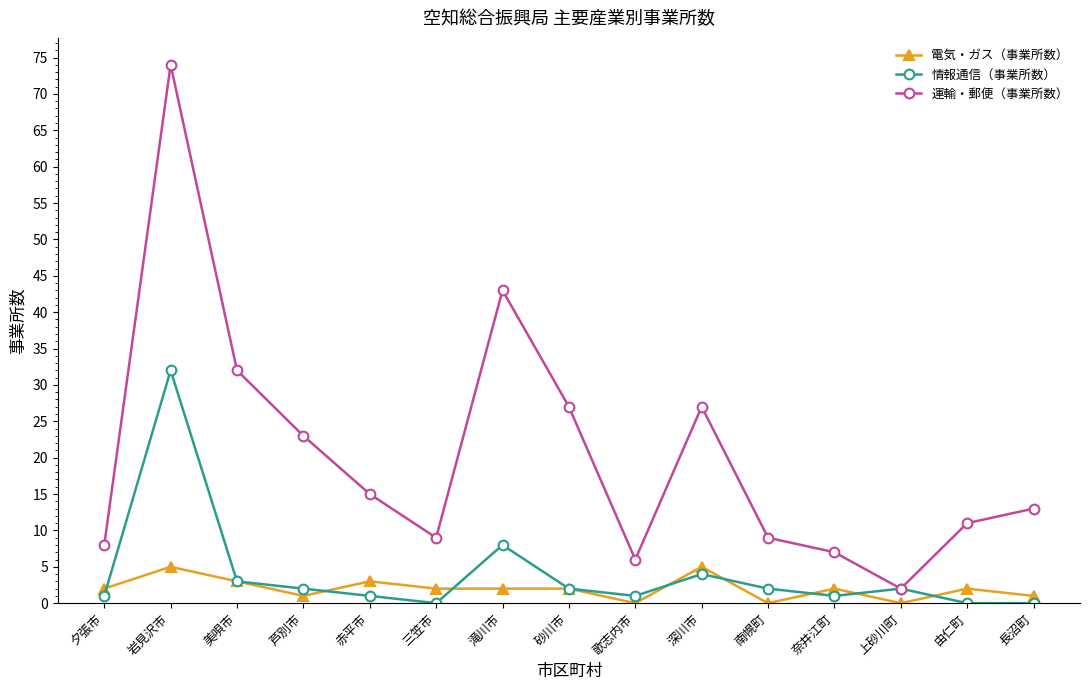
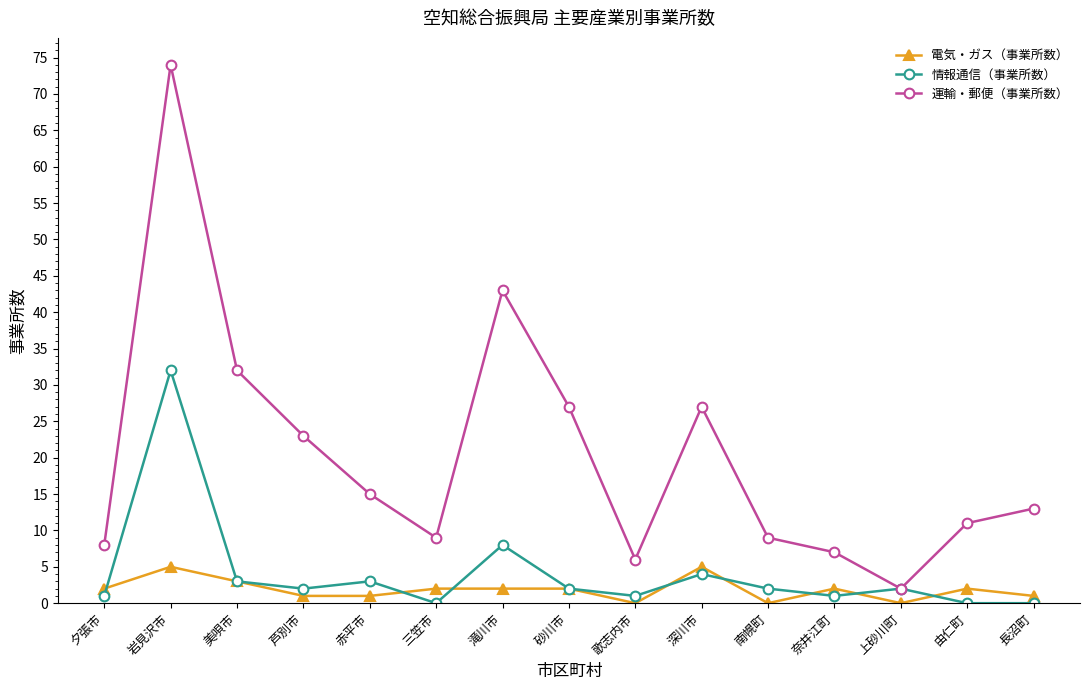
電気・ガス（事業所数）, 赤平市: 3 -> 1
情報通信（事業所数）, 赤平市: 1 -> 3
